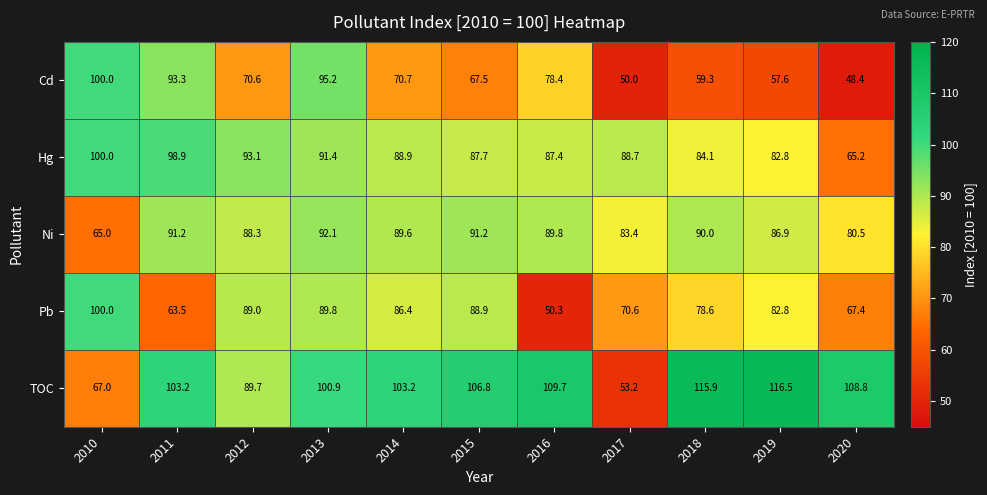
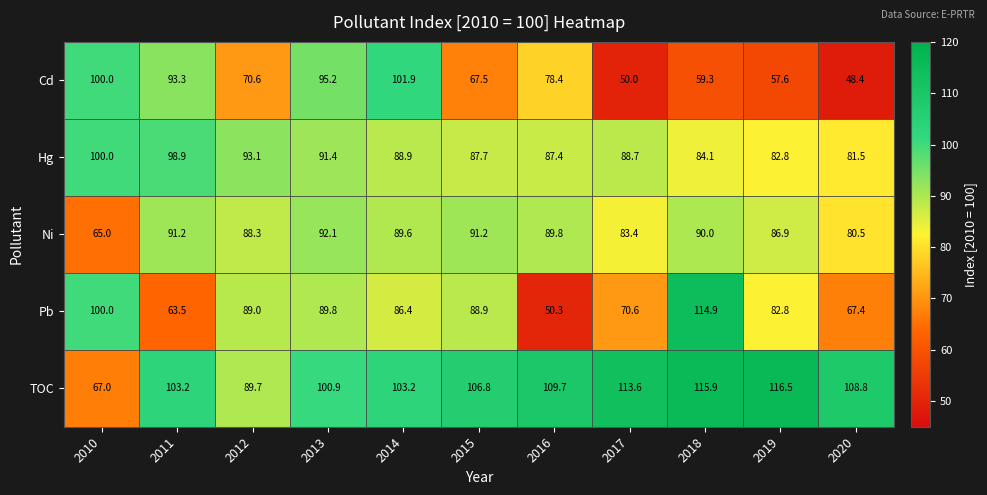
Cd, 2014: 70.7 -> 101.9
Hg, 2020: 65.2 -> 81.5
Pb, 2018: 78.6 -> 114.9
TOC, 2017: 53.2 -> 113.6
